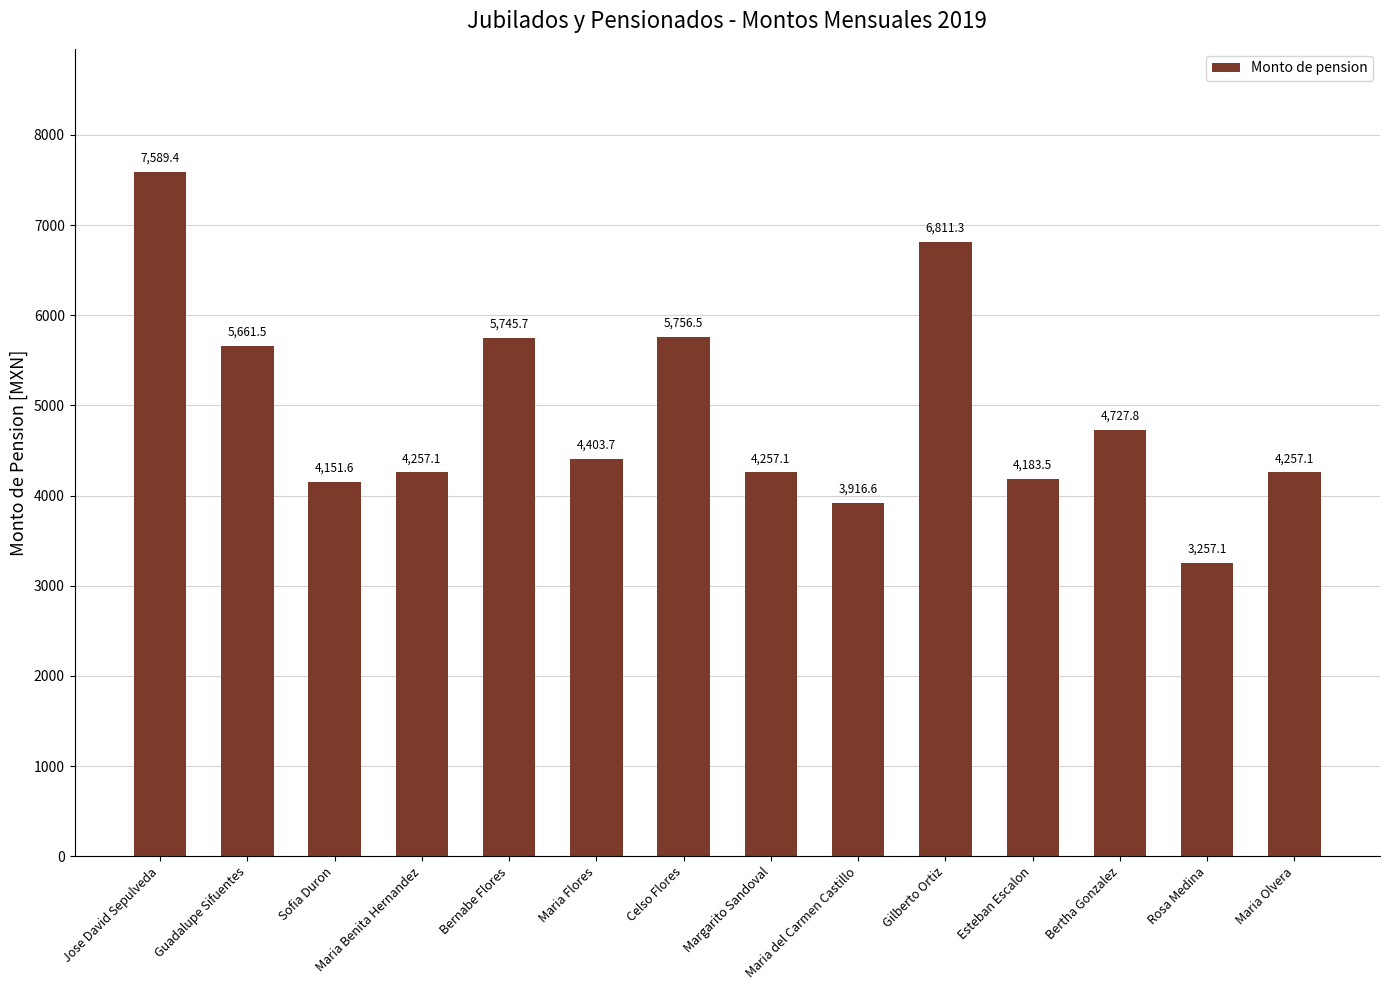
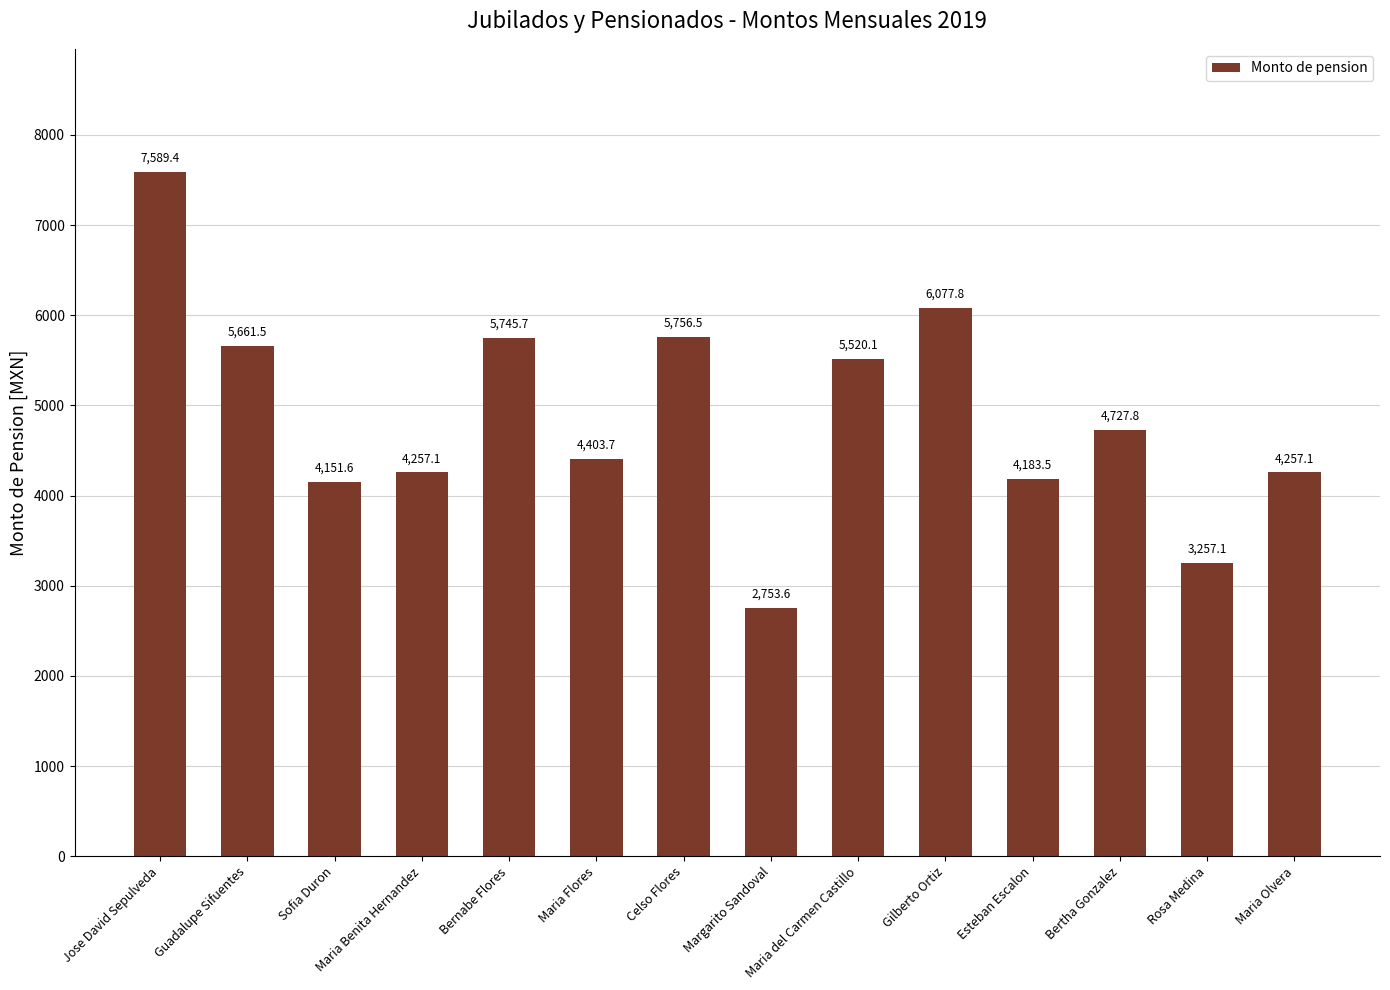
Margarito Sandoval: 4,257.1 -> 2,753.6
Maria del Carmen Castillo: 3,916.6 -> 5,520.1
Gilberto Ortiz: 6,811.3 -> 6,077.8
